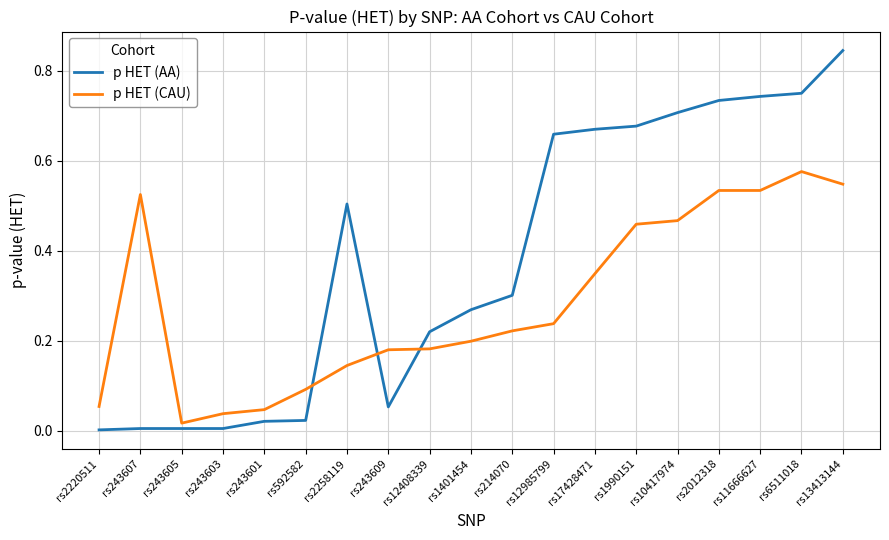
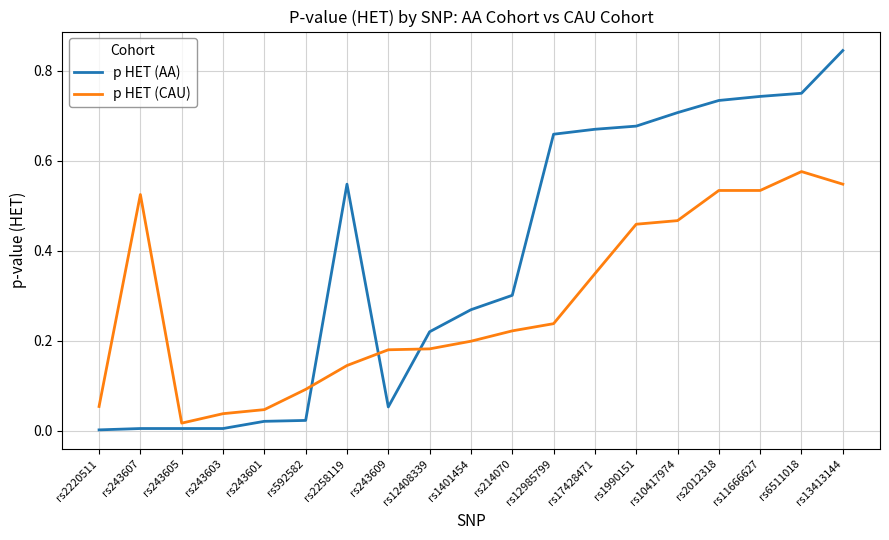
p HET (AA), rs2258119: 0.50 -> 0.55
